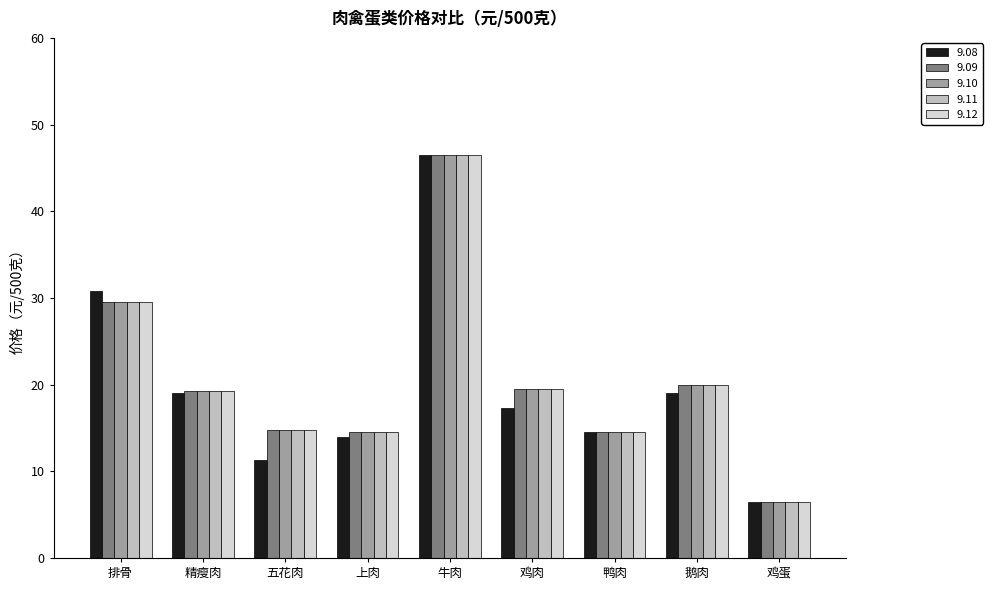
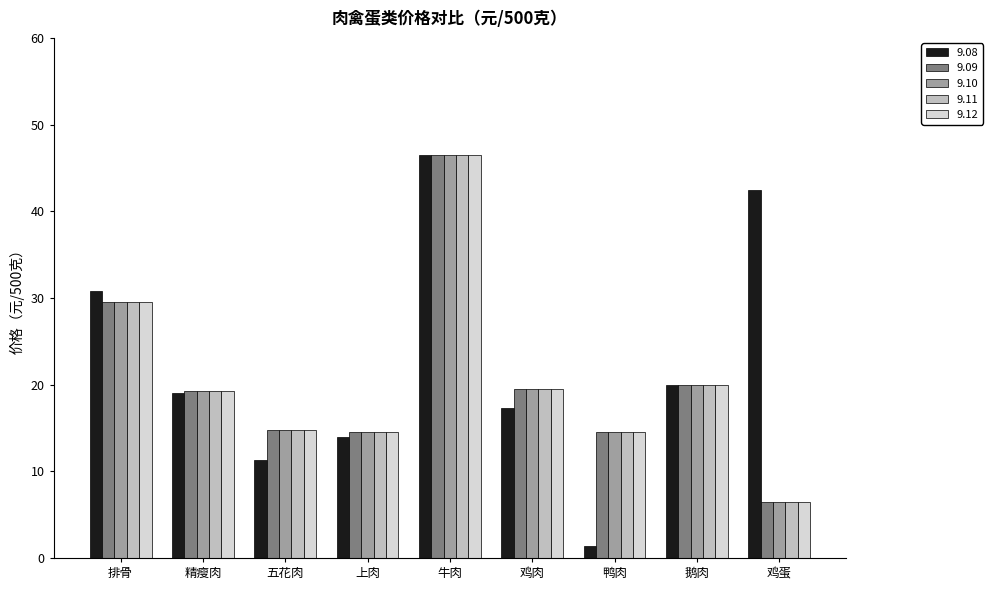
9.08, 鸭肉: 15 -> 1
9.08, 鹅肉: 19 -> 20
9.08, 鸡蛋: 7 -> 43
